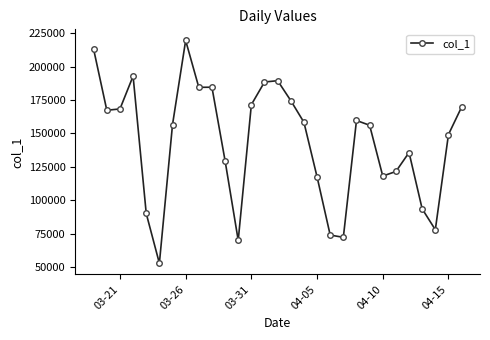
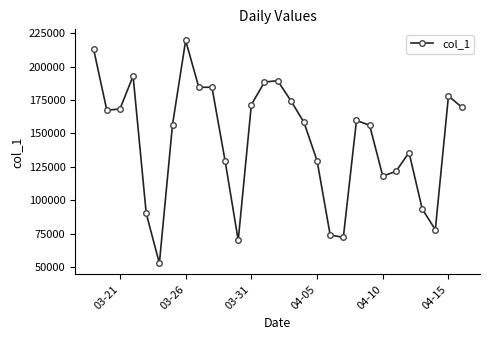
04-05: 117000 -> 130000
04-15: 149000 -> 178000
